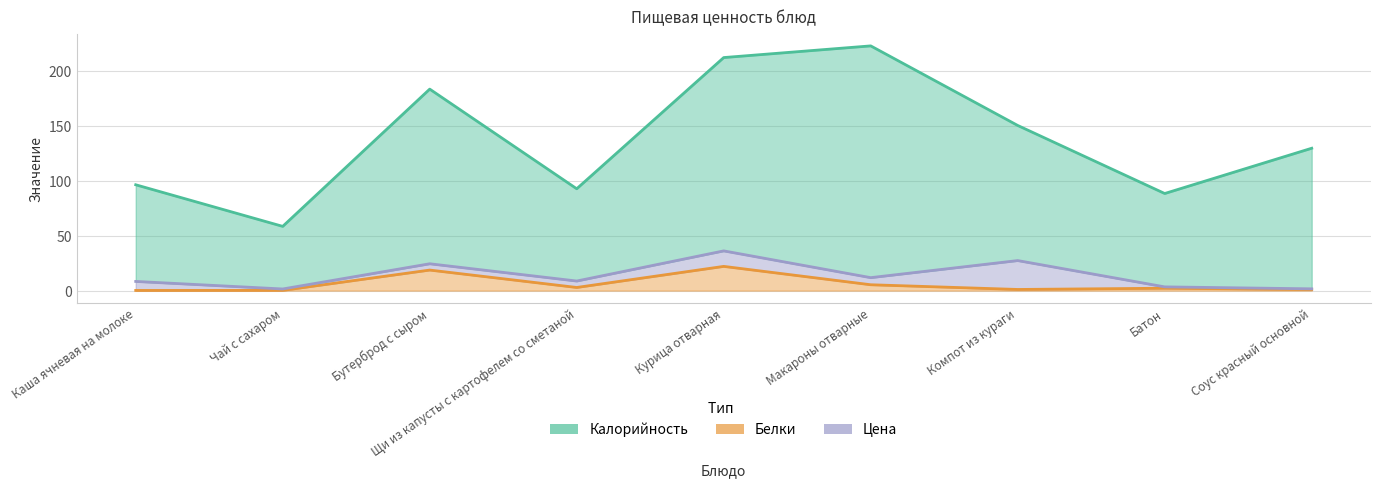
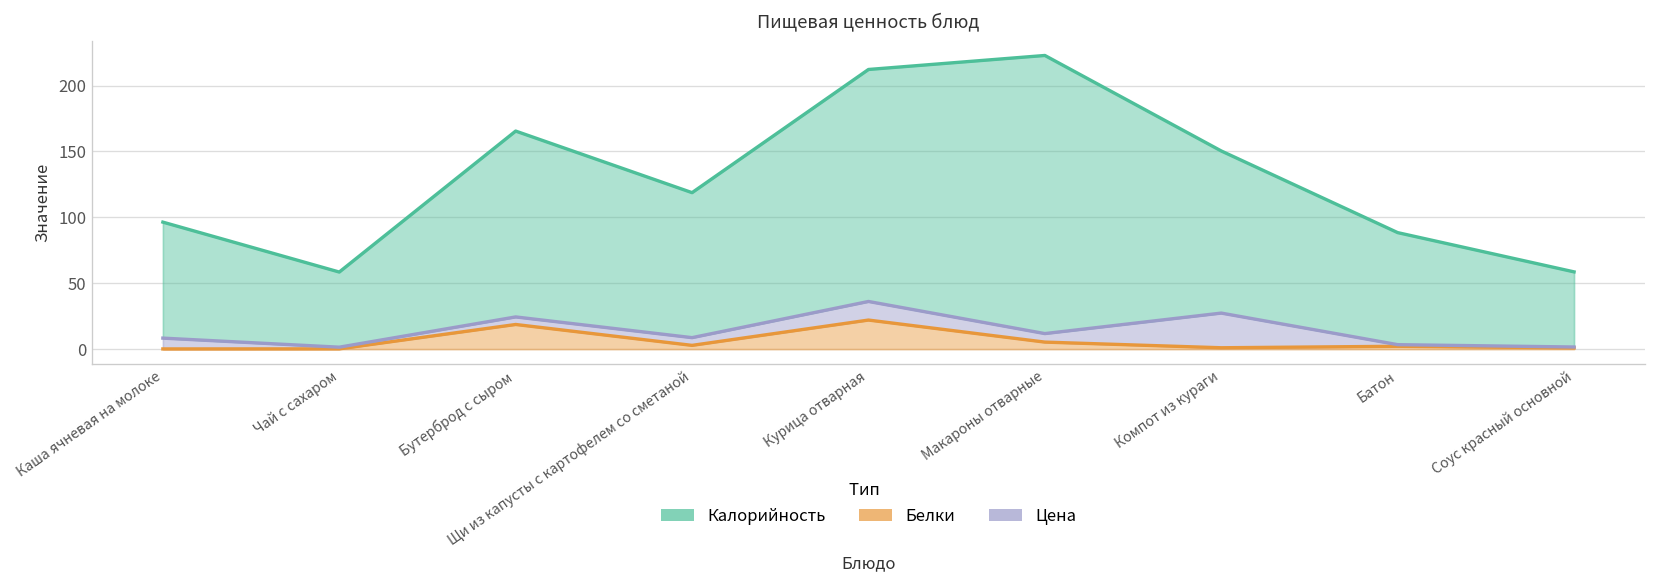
Калорийность, Бутерброд с сыром: 159 -> 141
Калорийность, Щи из капусты с картофелем со сметаной: 84 -> 110
Калорийность, Соус красный основной: 128 -> 57
